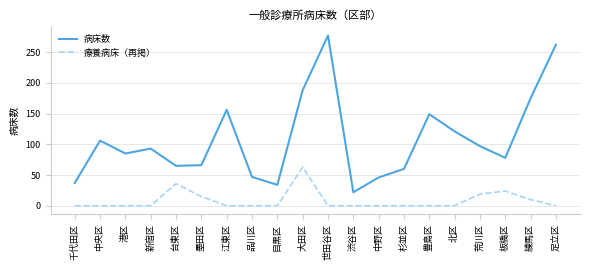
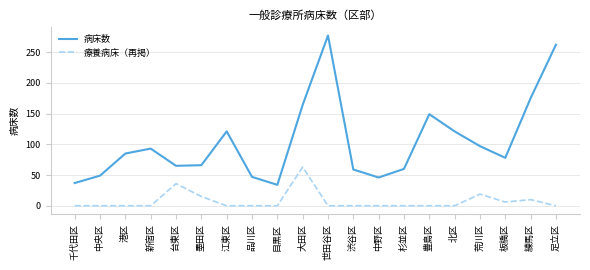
病床数, 中央区: 110 -> 50
病床数, 江東区: 160 -> 120
病床数, 大田区: 190 -> 160
病床数, 渋谷区: 20 -> 60
療養病床（再掲）, 板橋区: 20 -> 10
